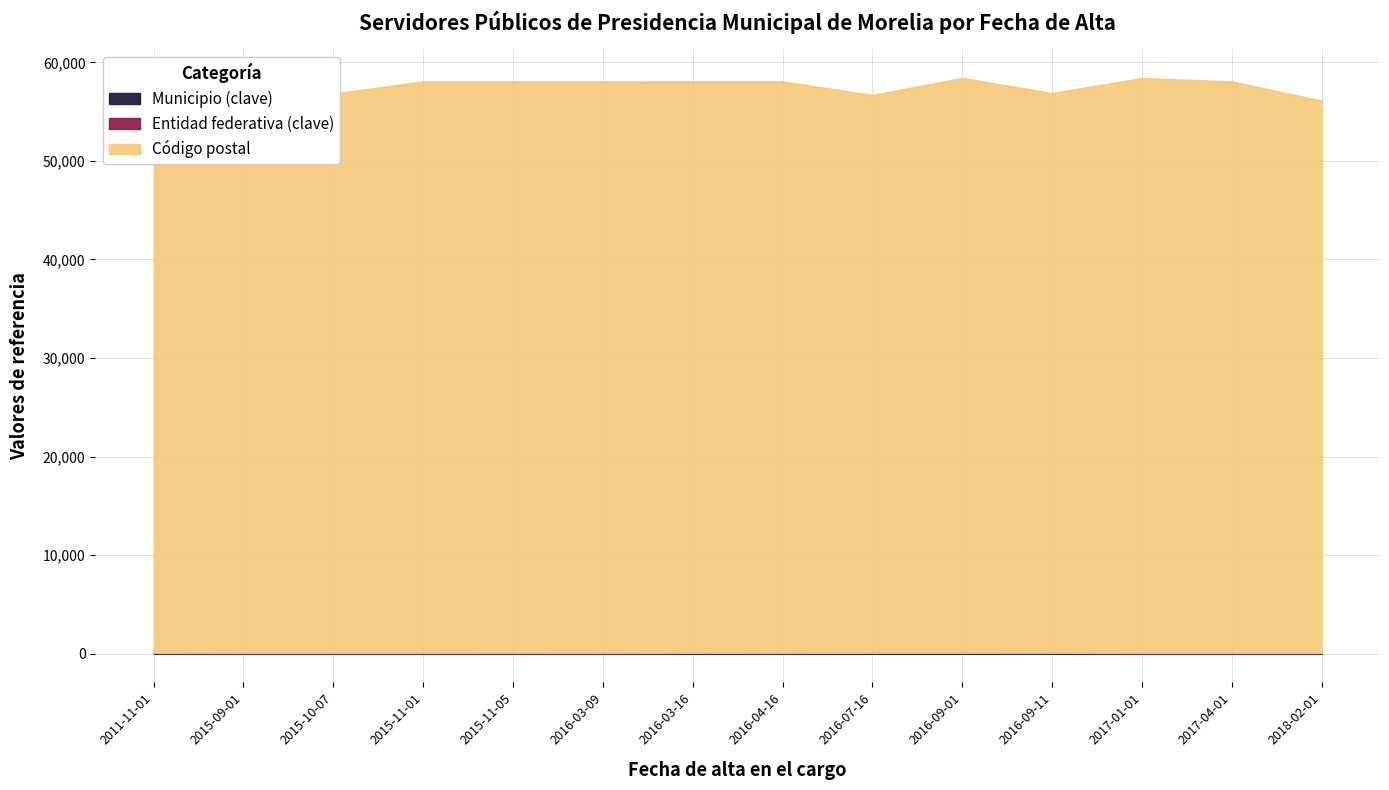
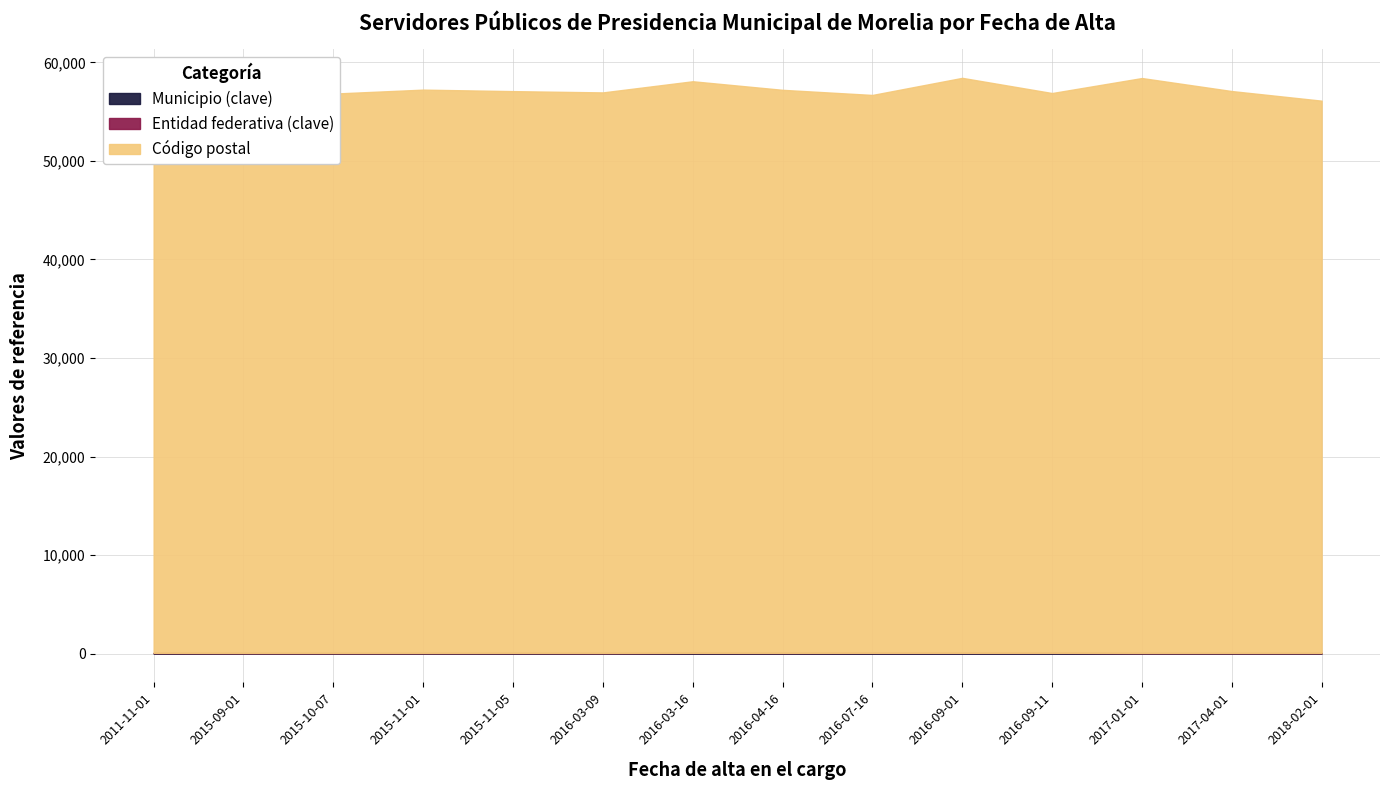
Código postal, 2015-11-01: 58,000 -> 57,000
Código postal, 2015-11-05: 58,000 -> 57,000
Código postal, 2016-03-09: 58,000 -> 57,000
Código postal, 2016-04-16: 58,000 -> 57,000
Código postal, 2017-04-01: 58,000 -> 57,000
